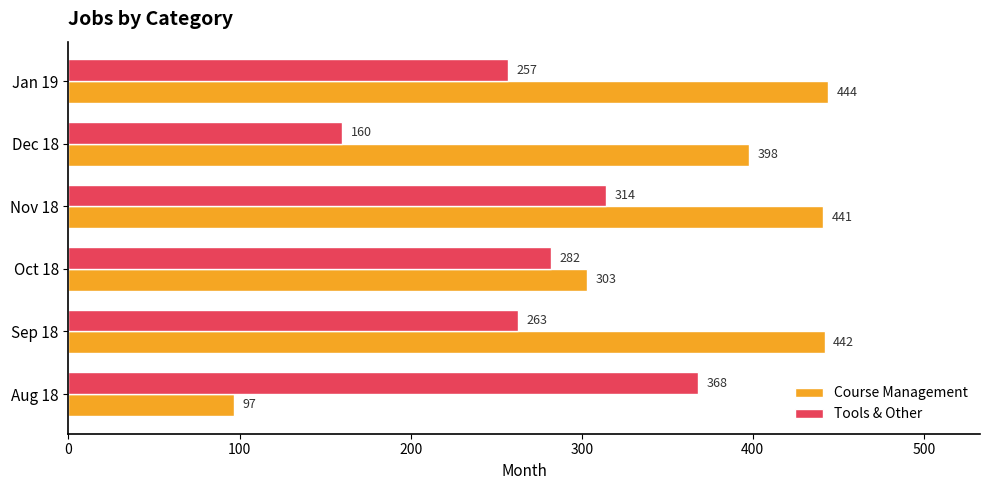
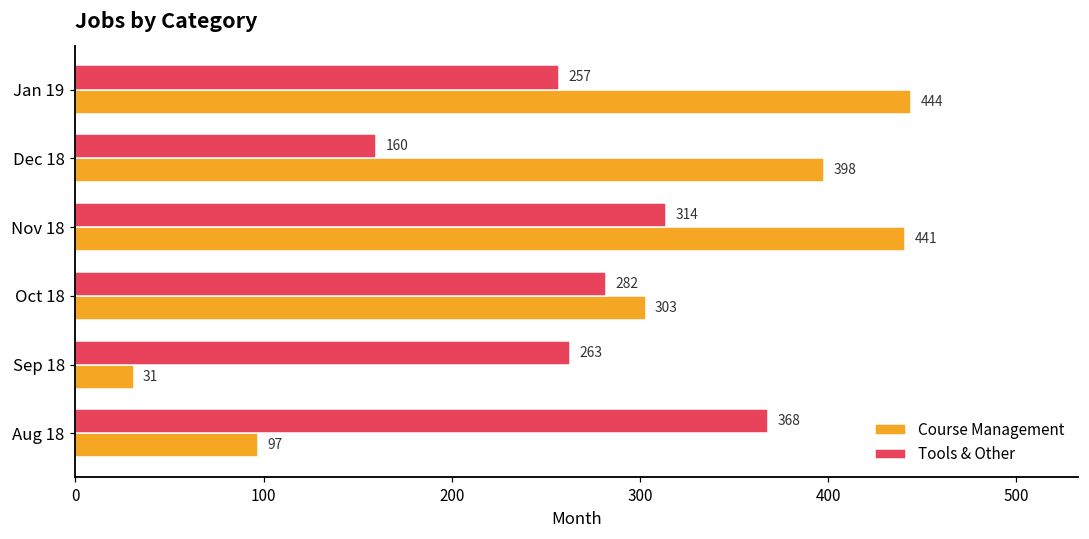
Course Management, Sep 18: 442 -> 31
